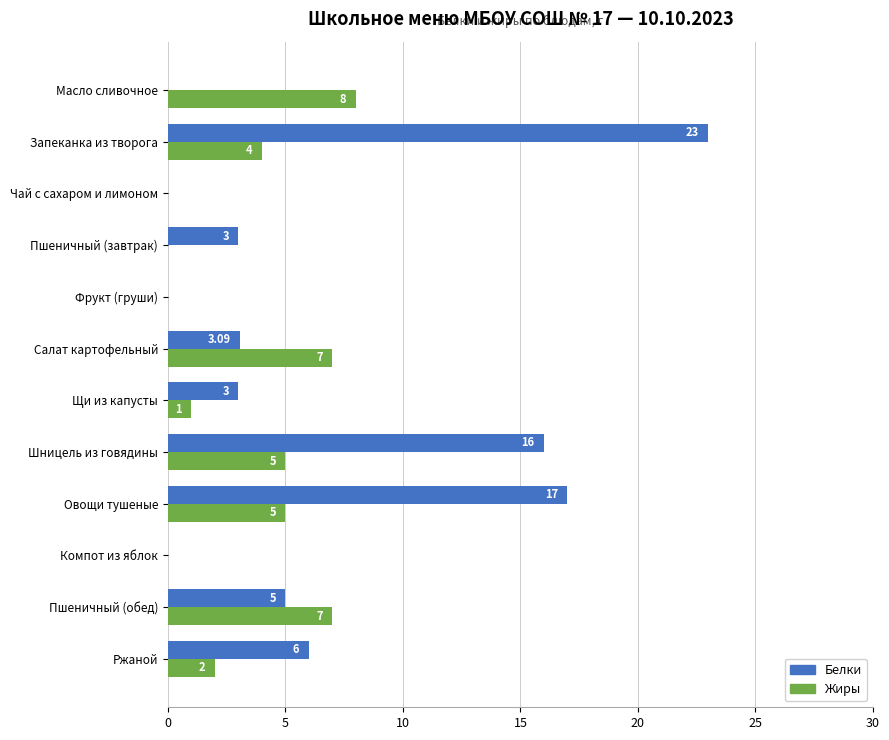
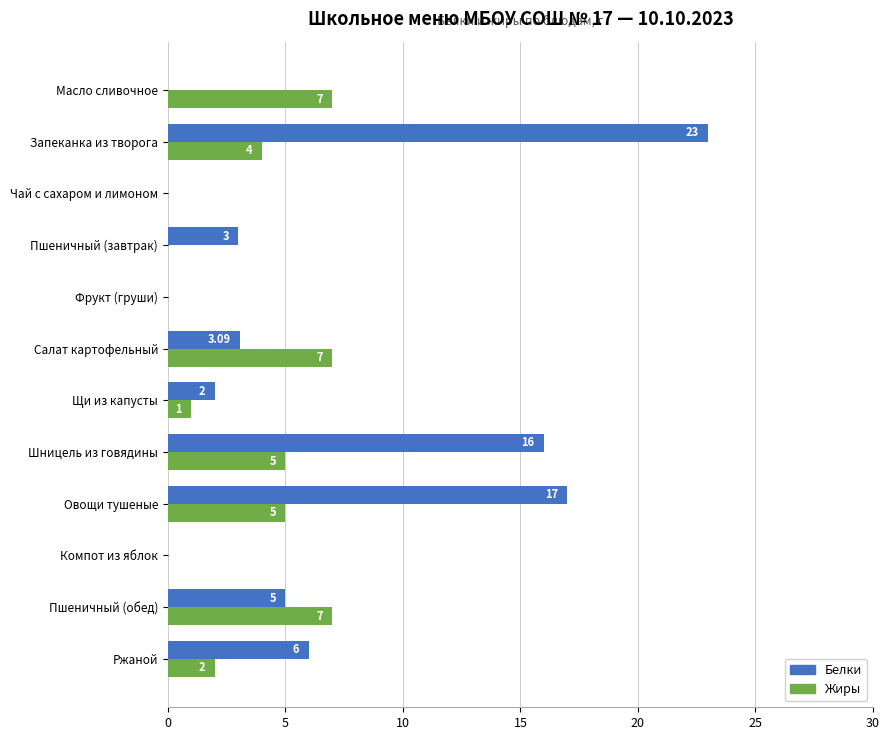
Жиры, Масло сливочное: 8 -> 7
Белки, Щи из капусты: 3 -> 2
